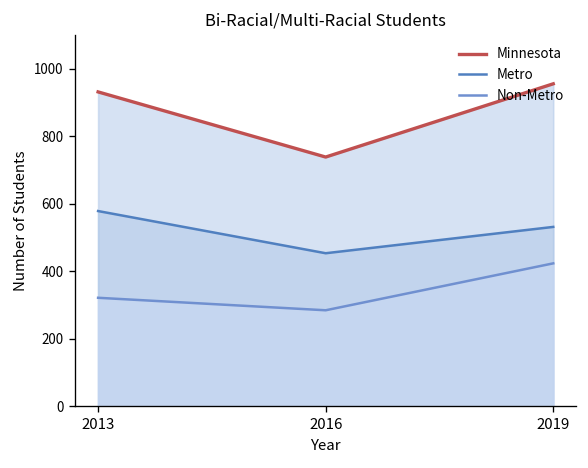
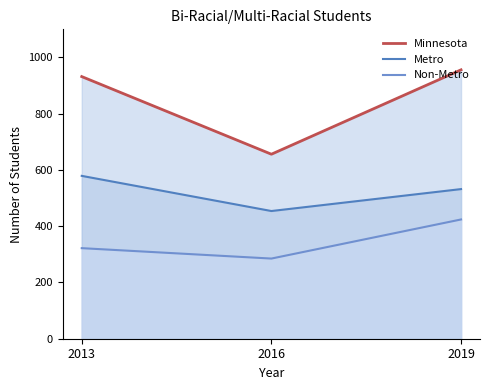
Minnesota, 2016: 740 -> 660
